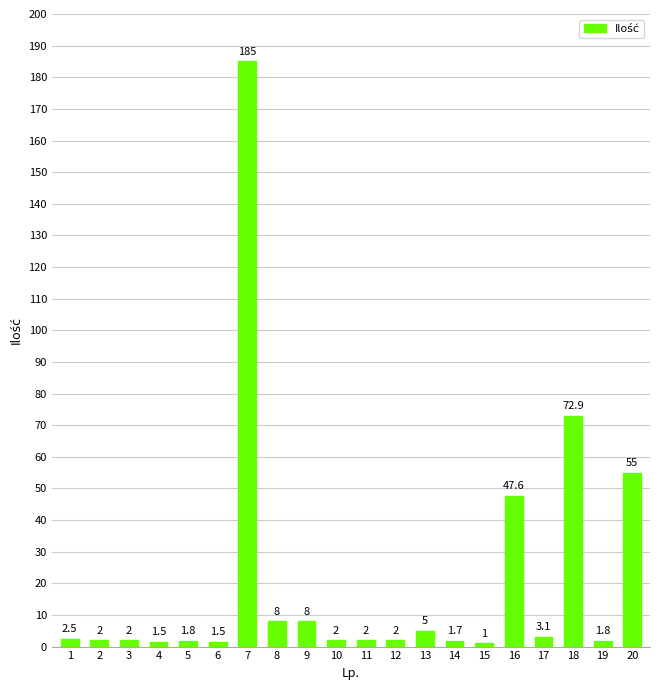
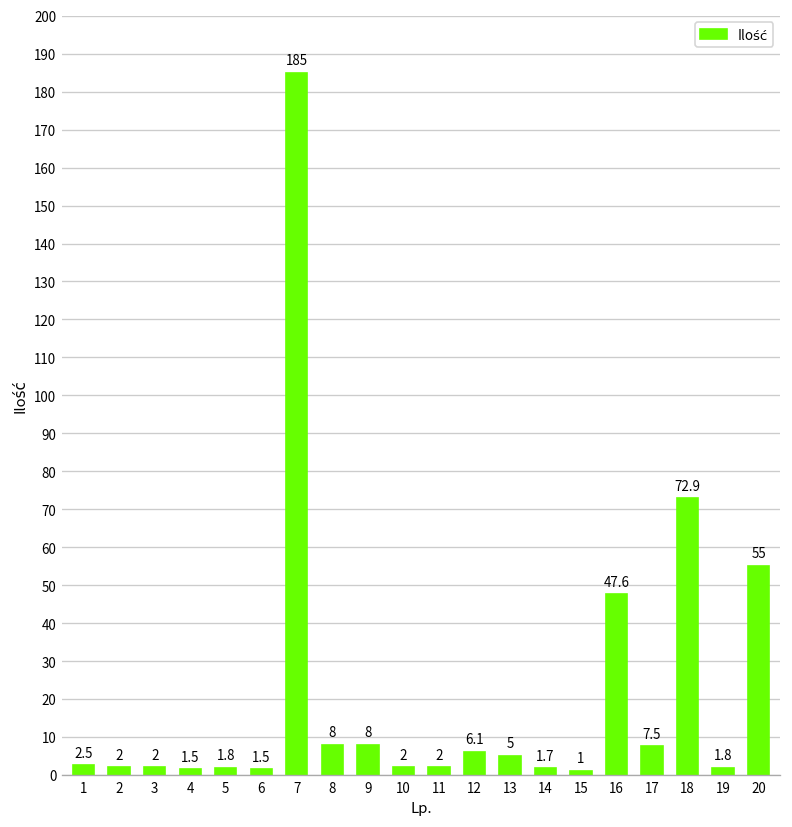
12: 2 -> 6.1
17: 3.1 -> 7.5
